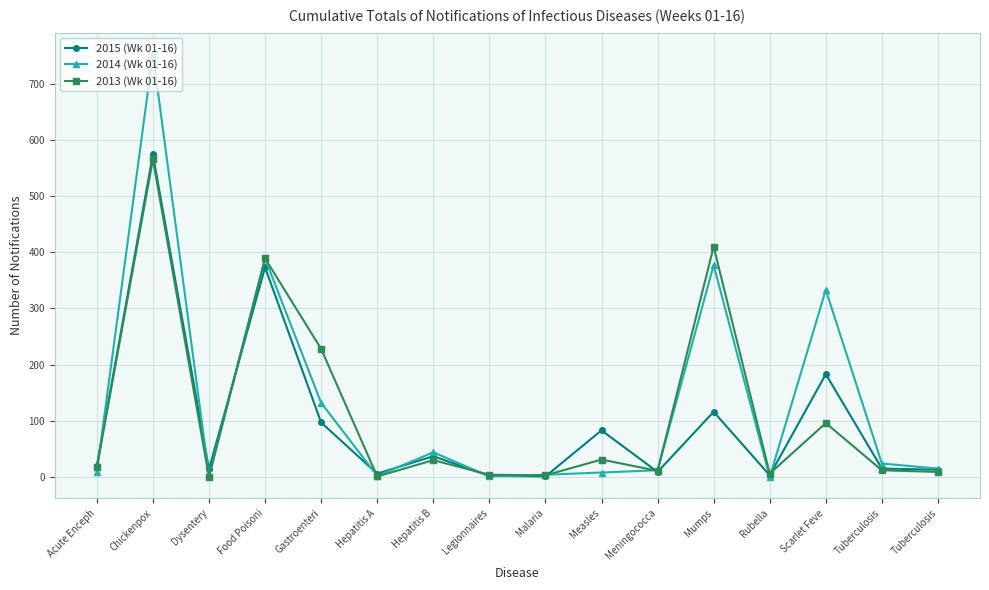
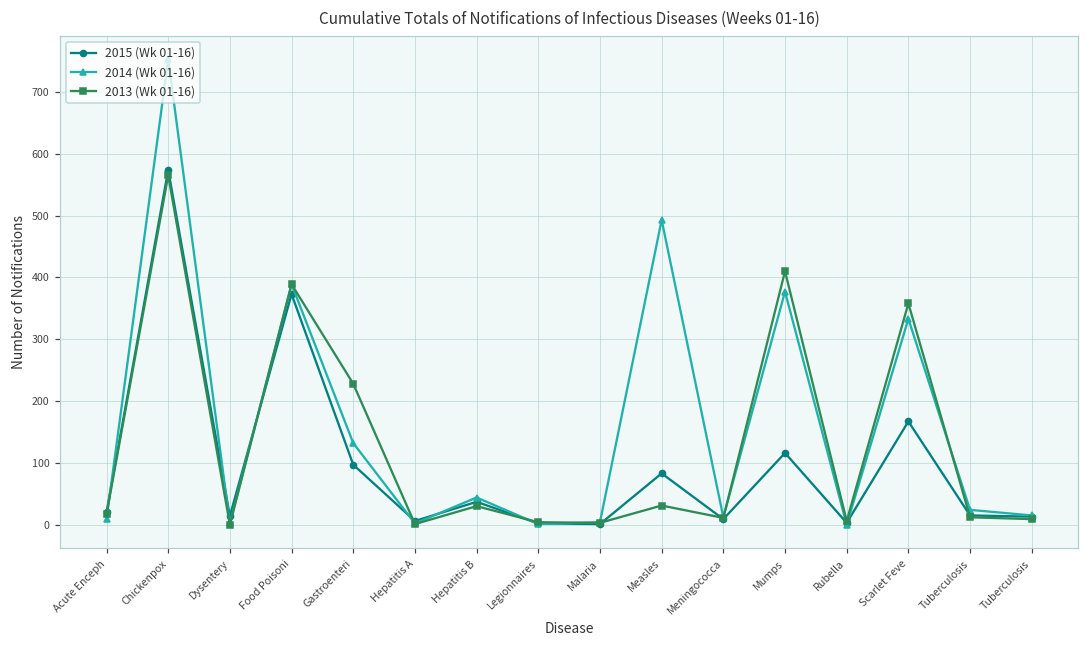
2014 (Wk 01-16), Measles: 10 -> 490
2015 (Wk 01-16), Scarlet Feve: 180 -> 170
2013 (Wk 01-16), Scarlet Feve: 100 -> 360
